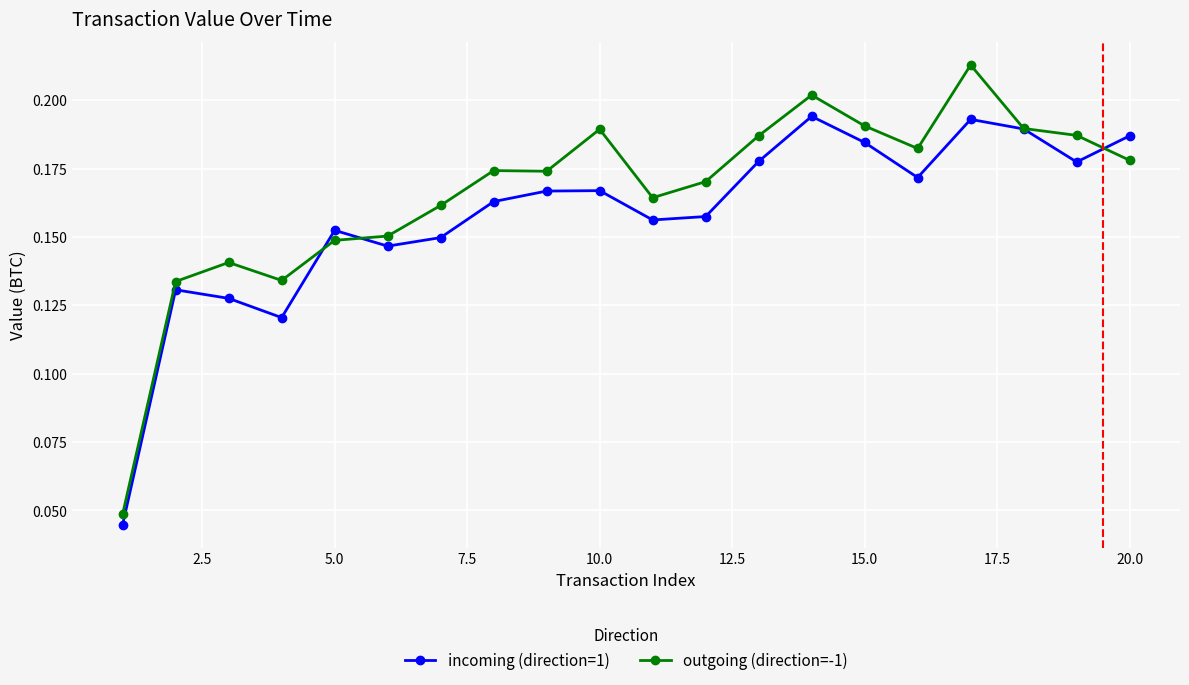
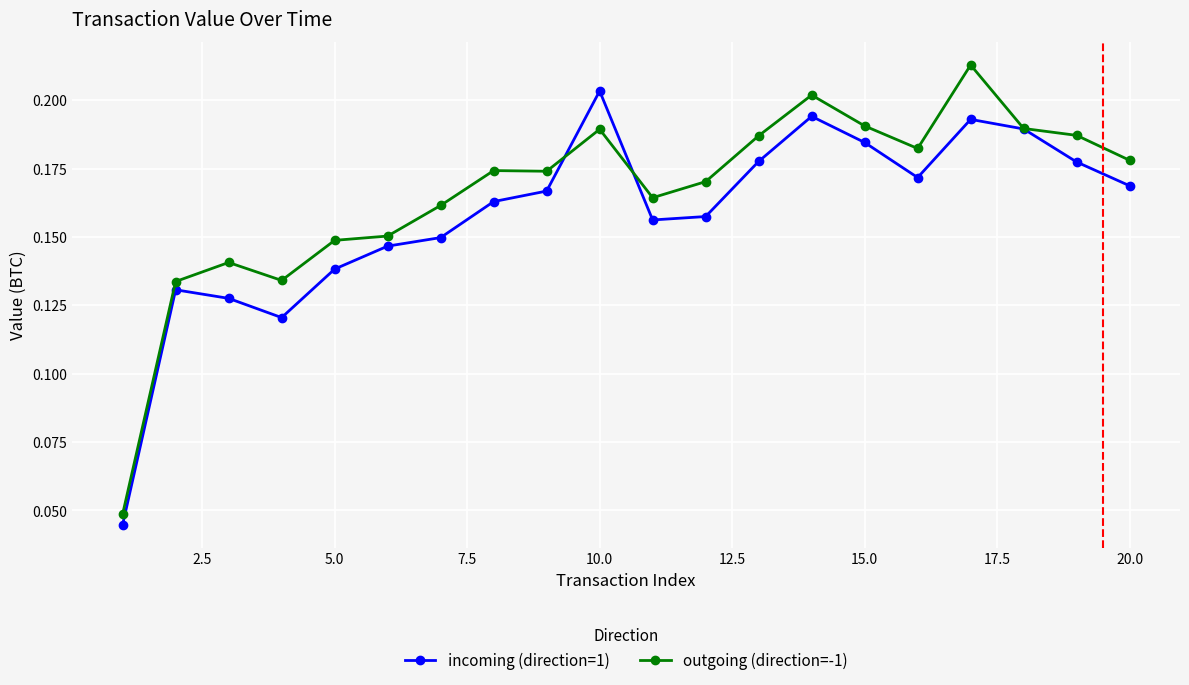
incoming (direction=1), 5.0: 0.152 -> 0.138
incoming (direction=1), 10.0: 0.167 -> 0.203
incoming (direction=1), 20.0: 0.187 -> 0.169
